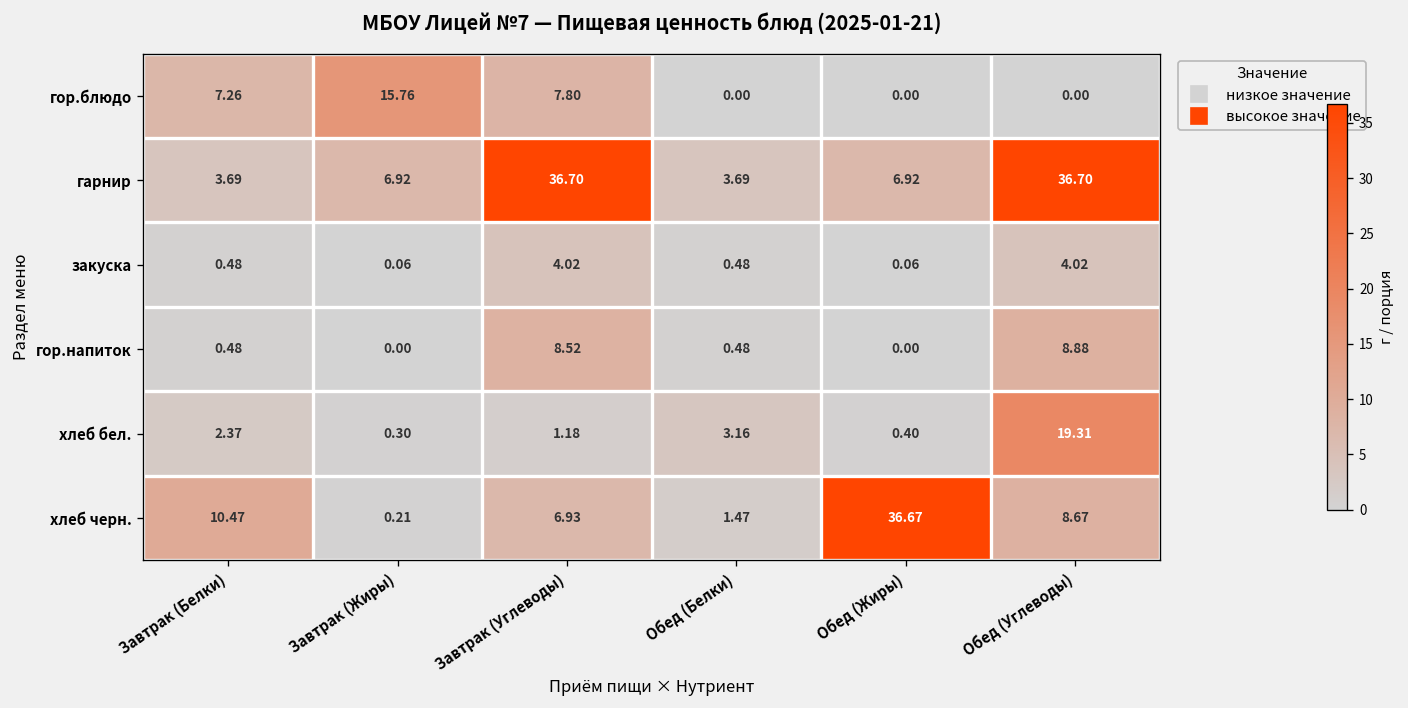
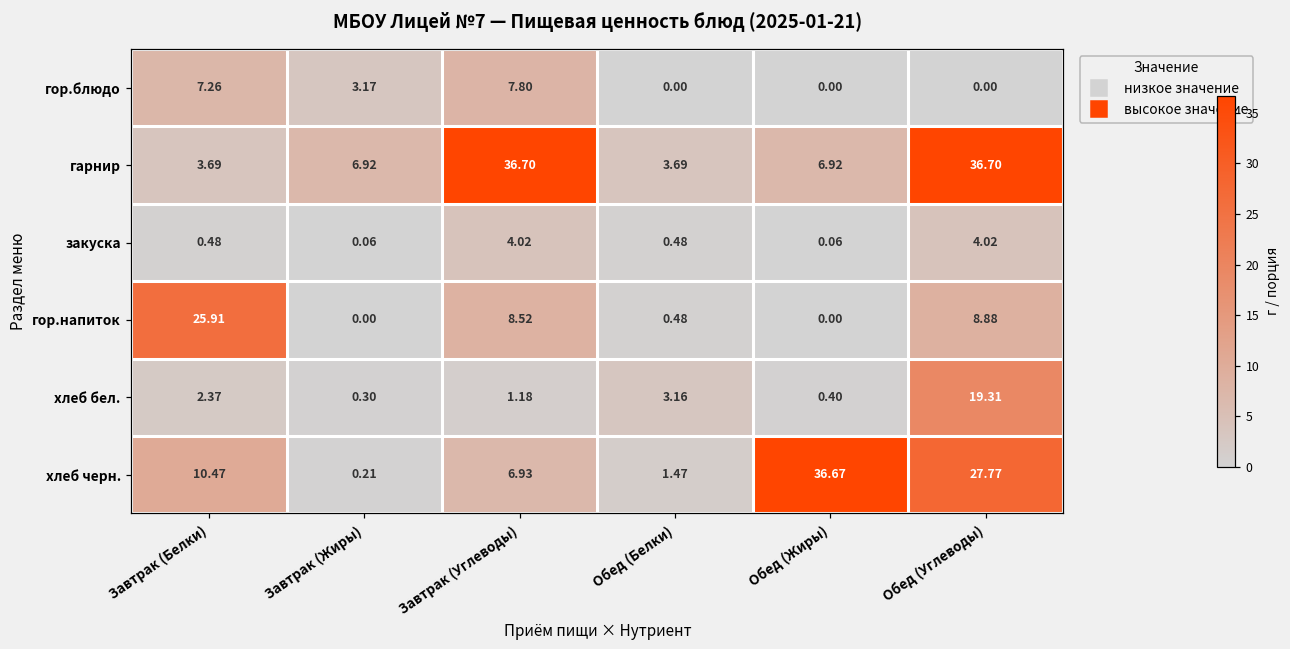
гор.блюдо, Завтрак (Жиры): 15.76 -> 3.17
гор.напиток, Завтрак (Белки): 0.48 -> 25.91
хлеб черн., Обед (Углеводы): 8.67 -> 27.77
